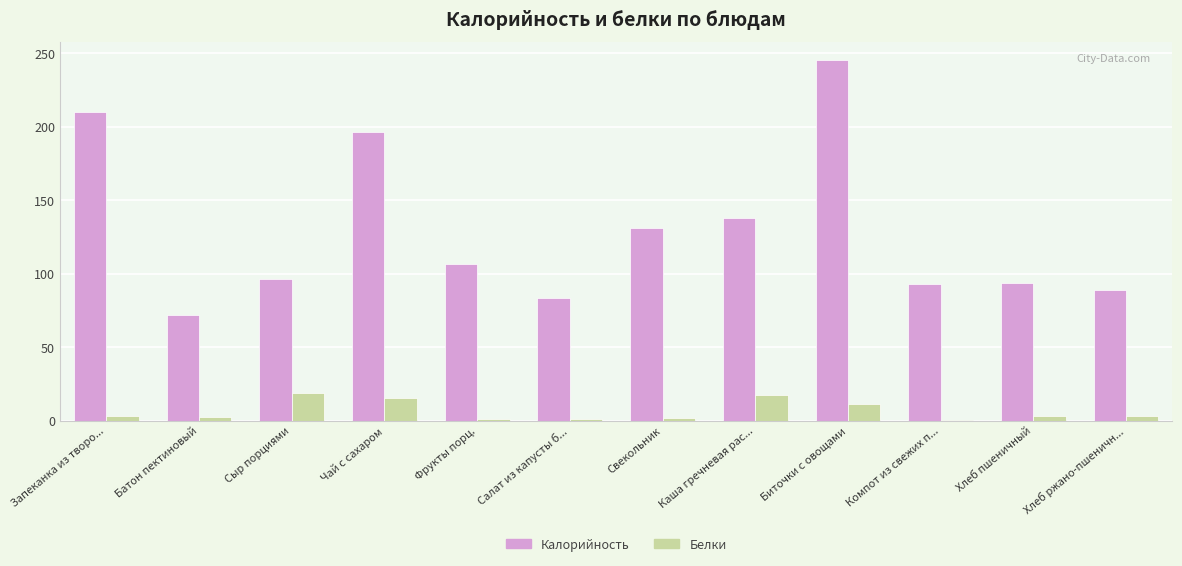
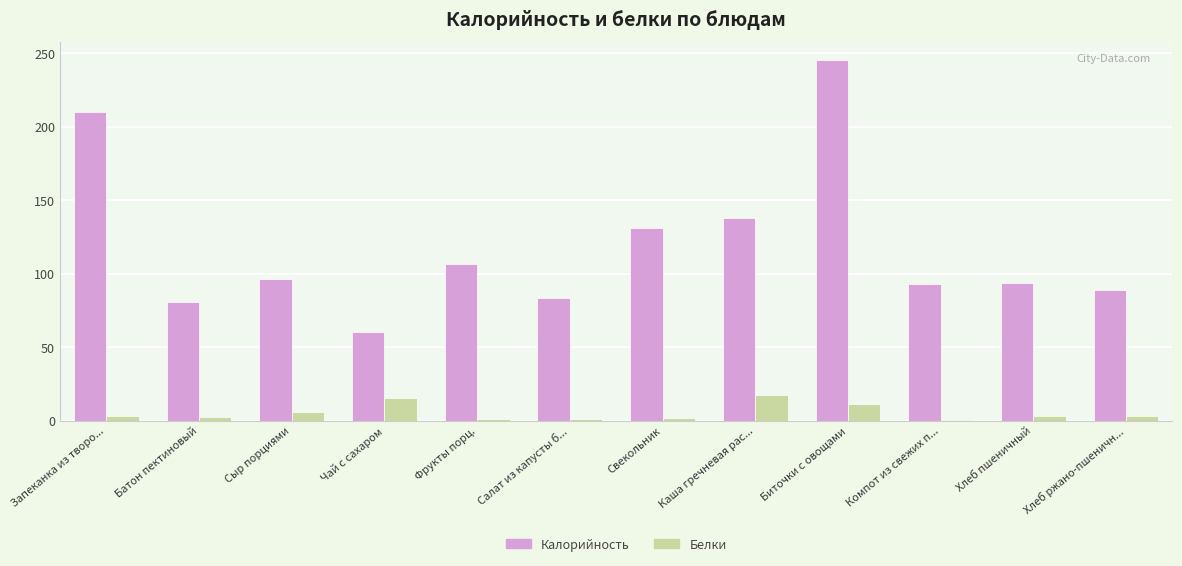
Калорийность, Батон пектиновый: 72 -> 81
Белки, Сыр порциями: 19 -> 6
Калорийность, Чай с сахаром: 197 -> 60
